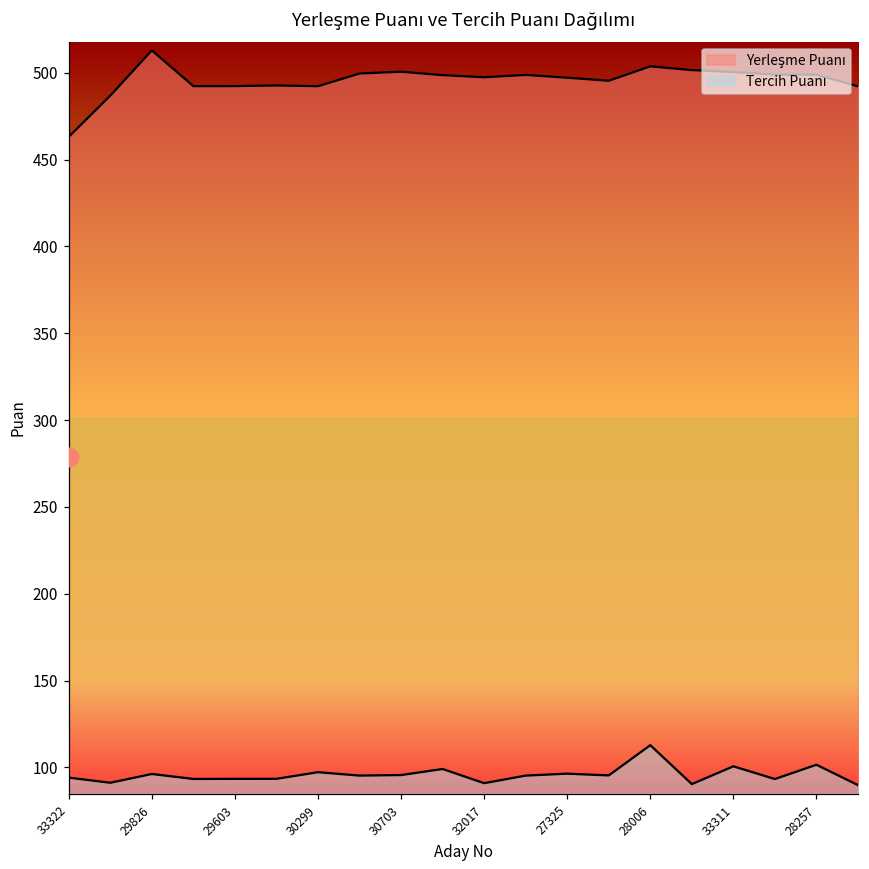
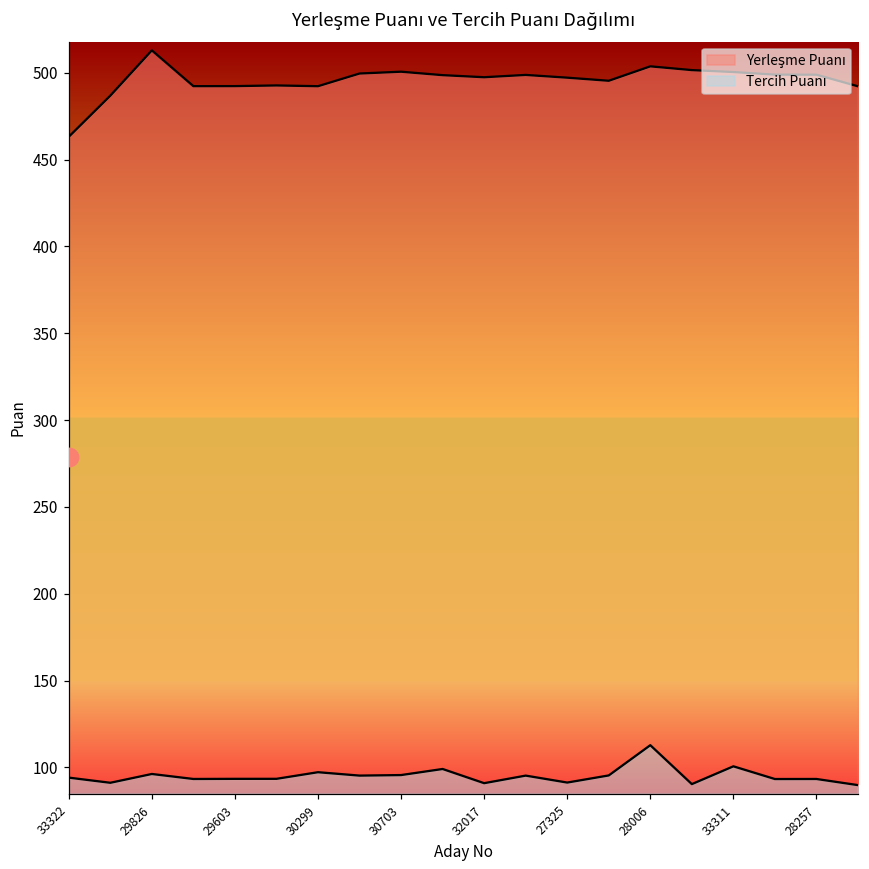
Tercih Puanı, 27325: 96 -> 91
Tercih Puanı, 28257: 102 -> 93
